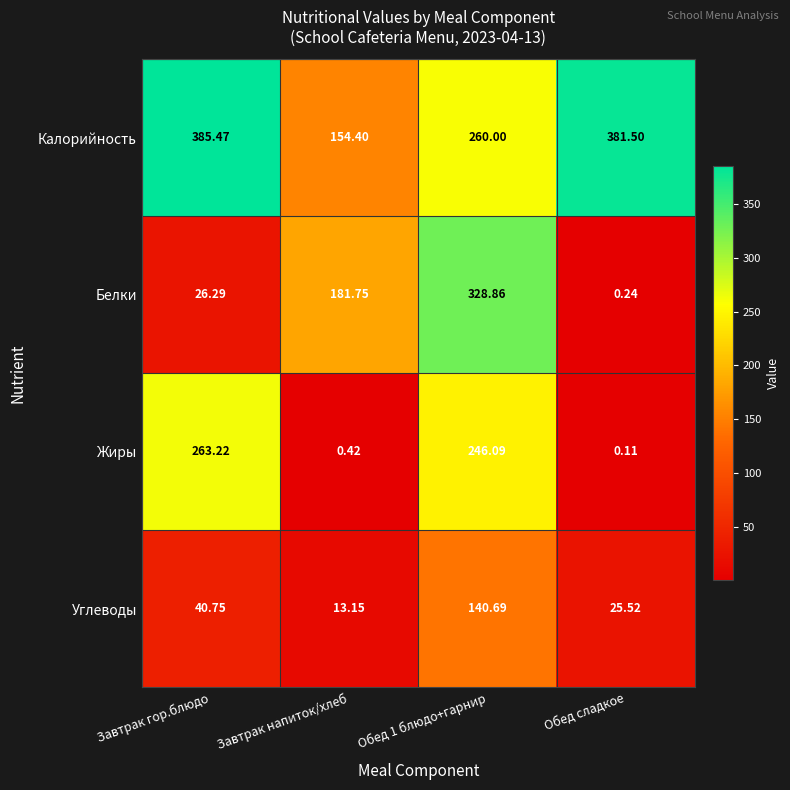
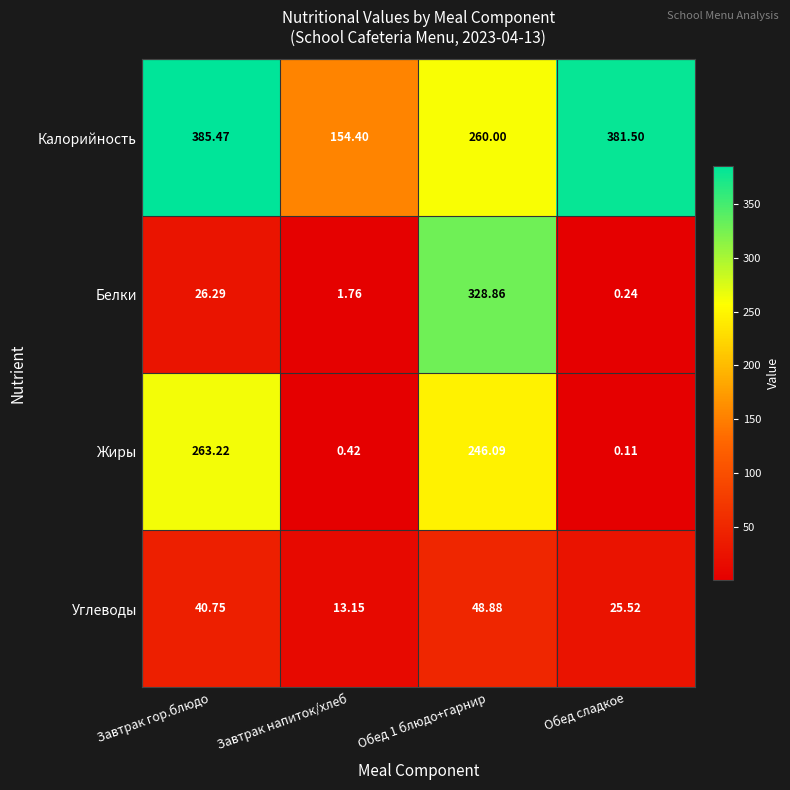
Белки, Завтрак напиток/хлеб: 181.75 -> 1.76
Углеводы, Обед 1 блюдо+гарнир: 140.69 -> 48.88
